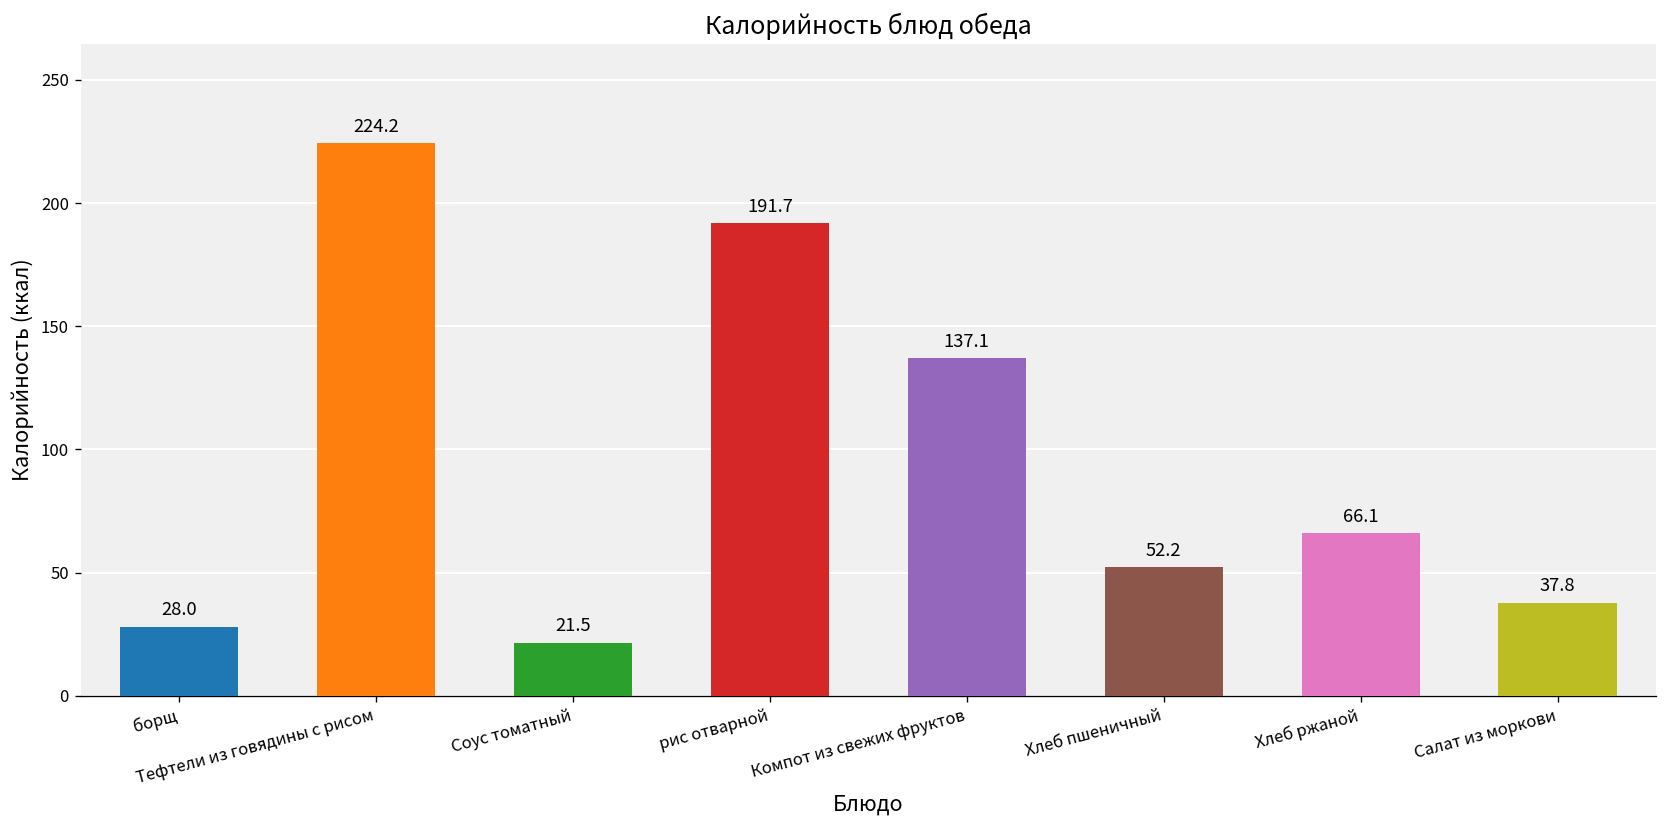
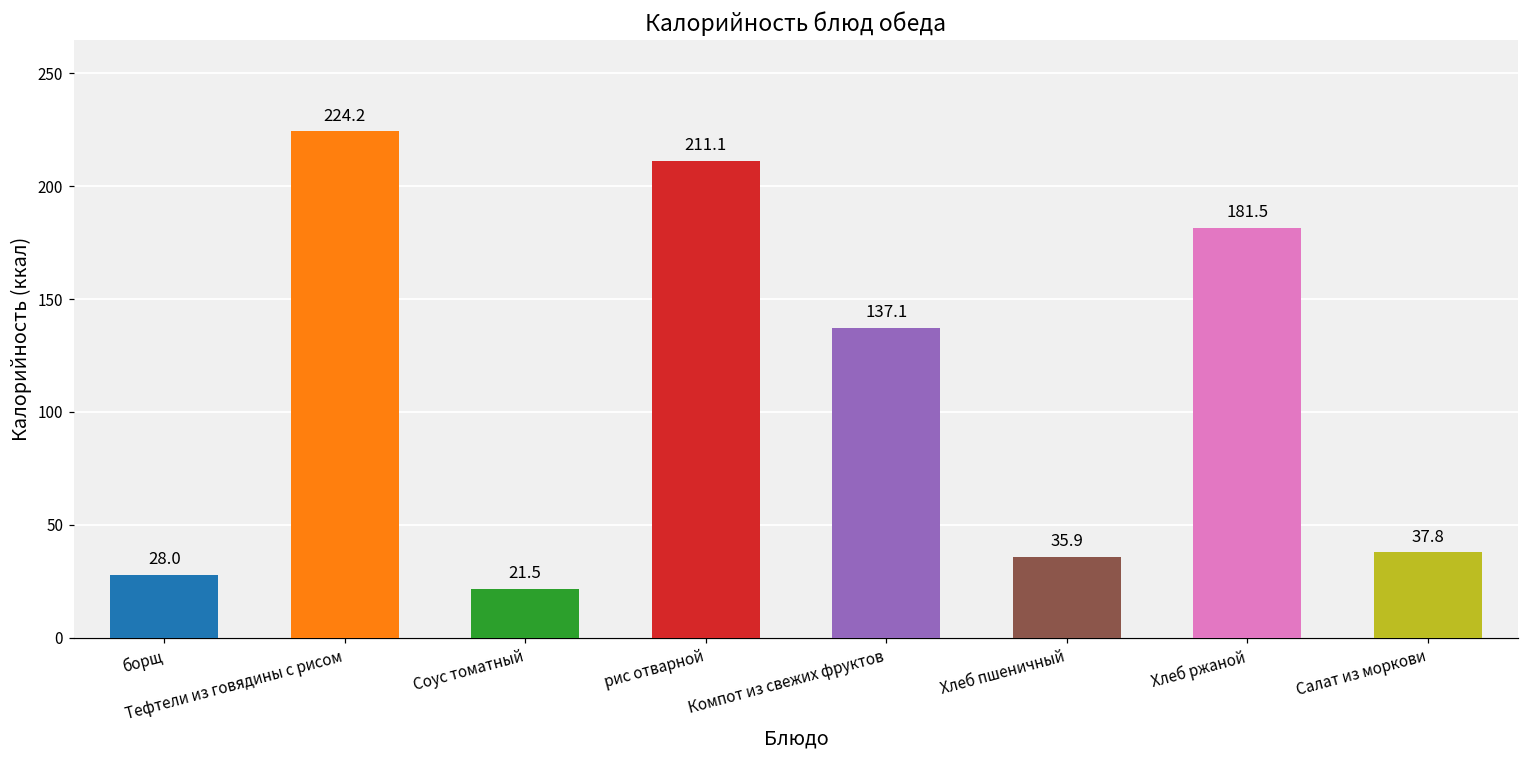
рис отварной: 191.7 -> 211.1
Хлеб пшеничный: 52.2 -> 35.9
Хлеб ржаной: 66.1 -> 181.5
